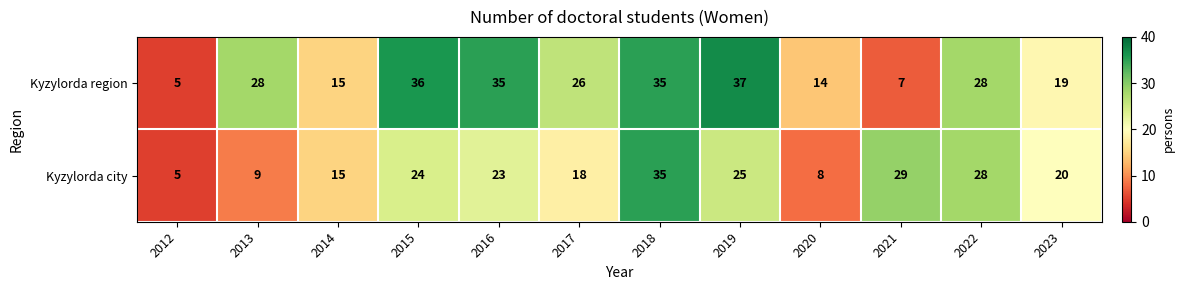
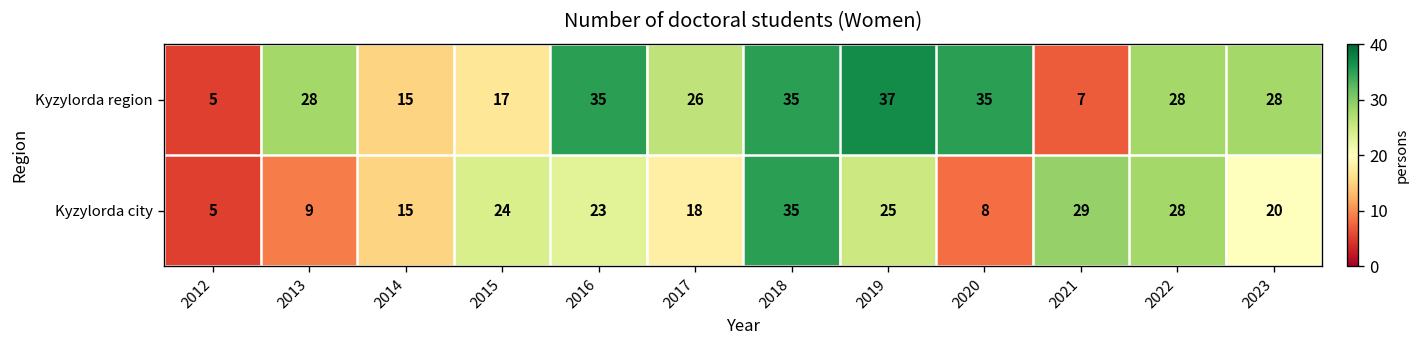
Kyzylorda region, 2015: 36 -> 17
Kyzylorda region, 2020: 14 -> 35
Kyzylorda region, 2023: 19 -> 28
